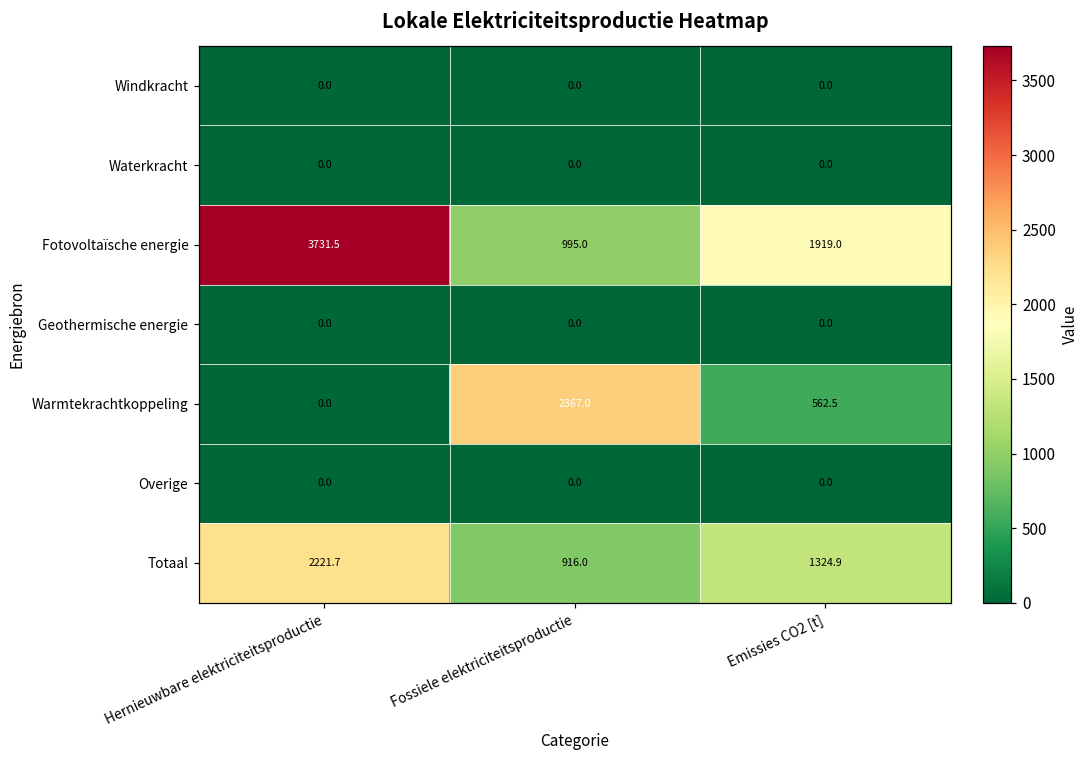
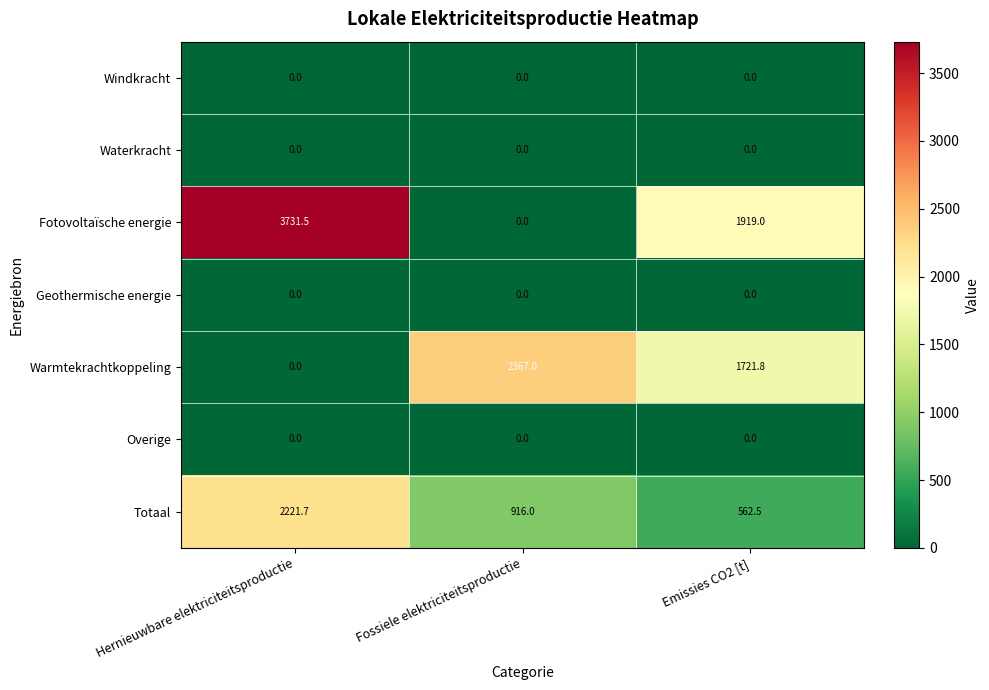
Fotovoltaïsche energie, Fossiele elektriciteitsproductie: 995.0 -> 0.0
Warmtekrachtkoppeling, Emissies CO2 [t]: 562.5 -> 1721.8
Totaal, Emissies CO2 [t]: 1324.9 -> 562.5
